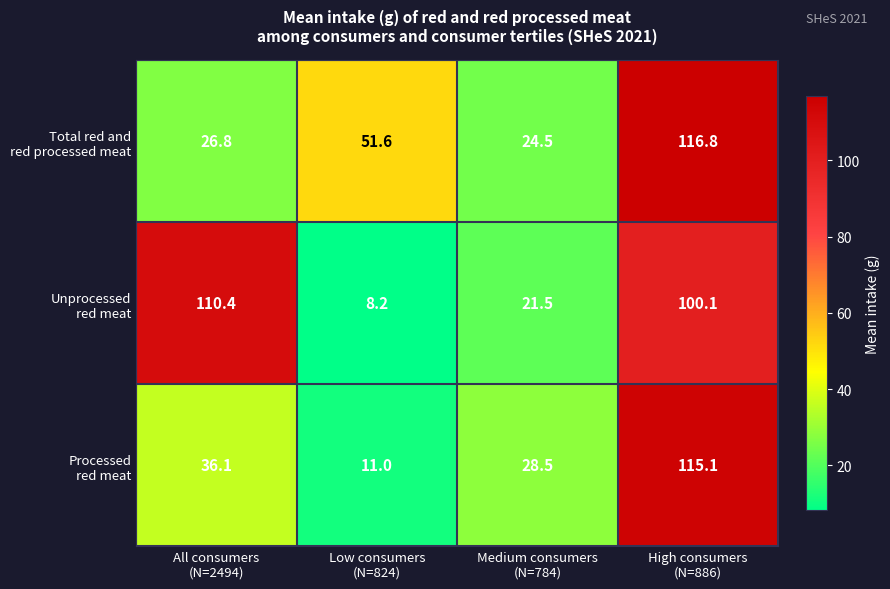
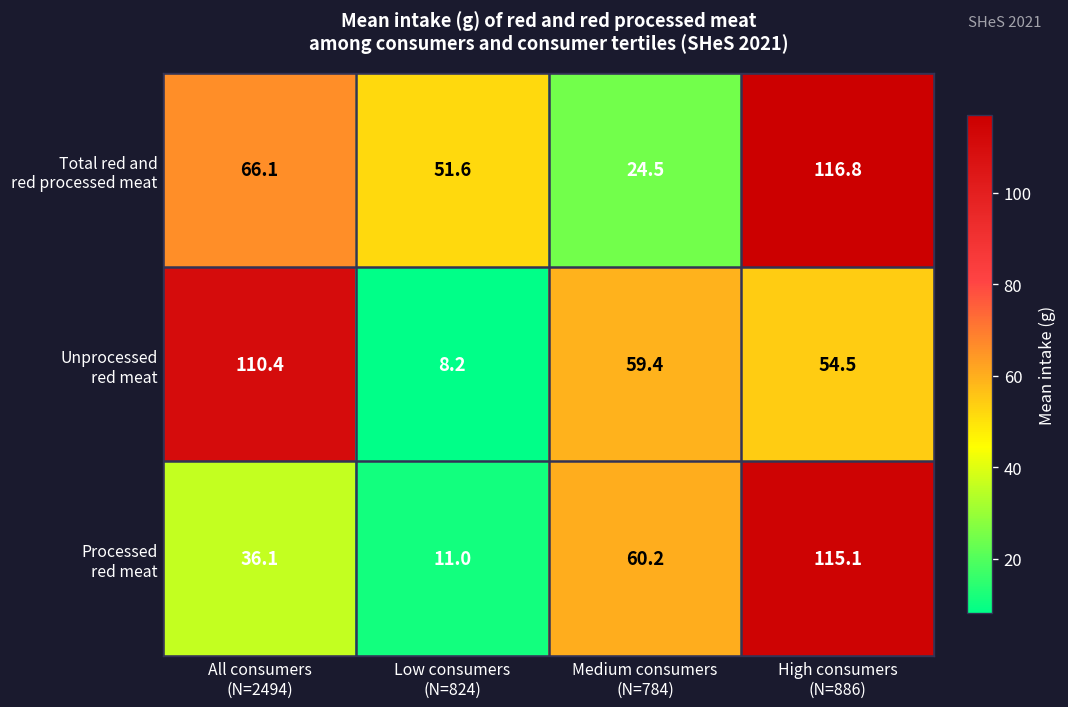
Total red and red processed meat, All consumers (N=2494): 26.8 -> 66.1
Unprocessed red meat, Medium consumers (N=784): 21.5 -> 59.4
Unprocessed red meat, High consumers (N=886): 100.1 -> 54.5
Processed red meat, Medium consumers (N=784): 28.5 -> 60.2
